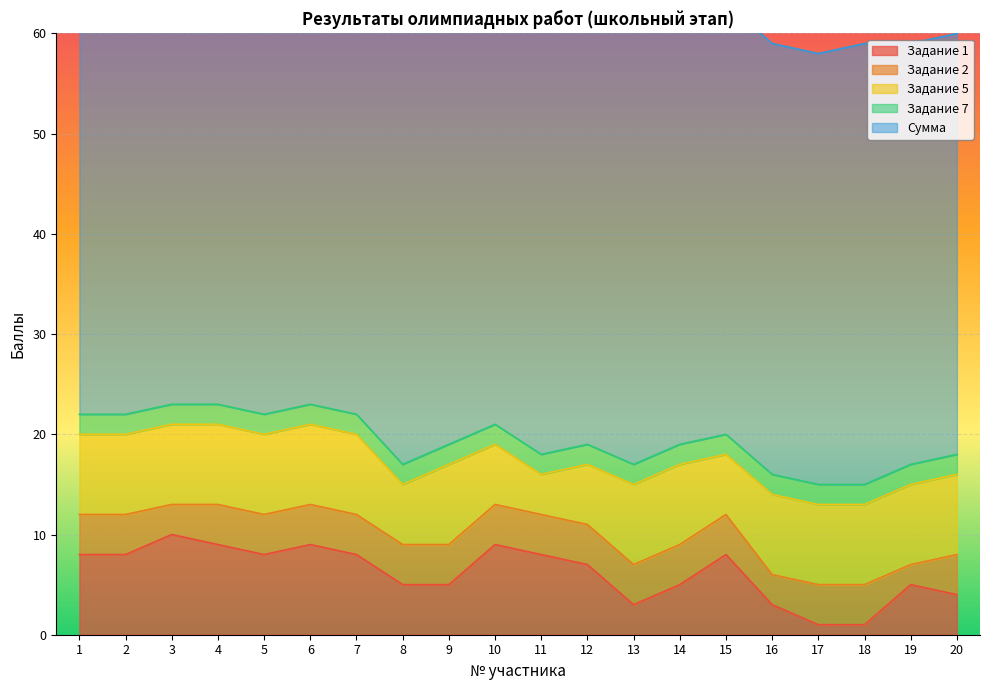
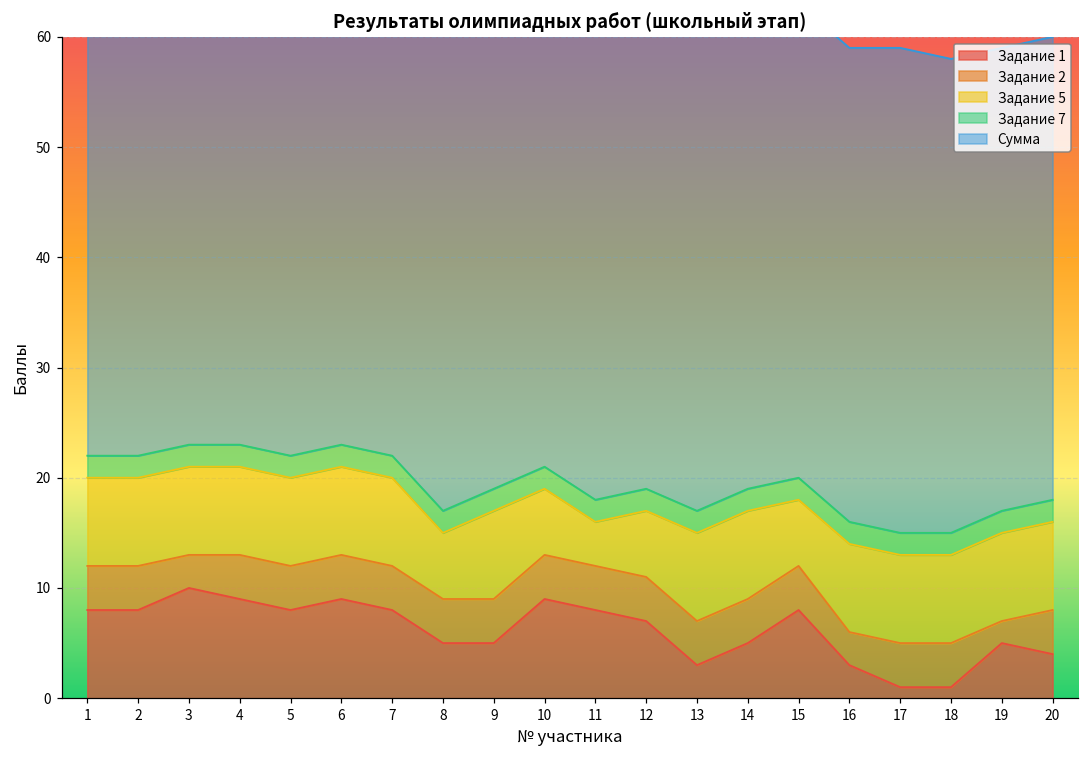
Сумма, 17: 43 -> 44
Сумма, 18: 44 -> 43
